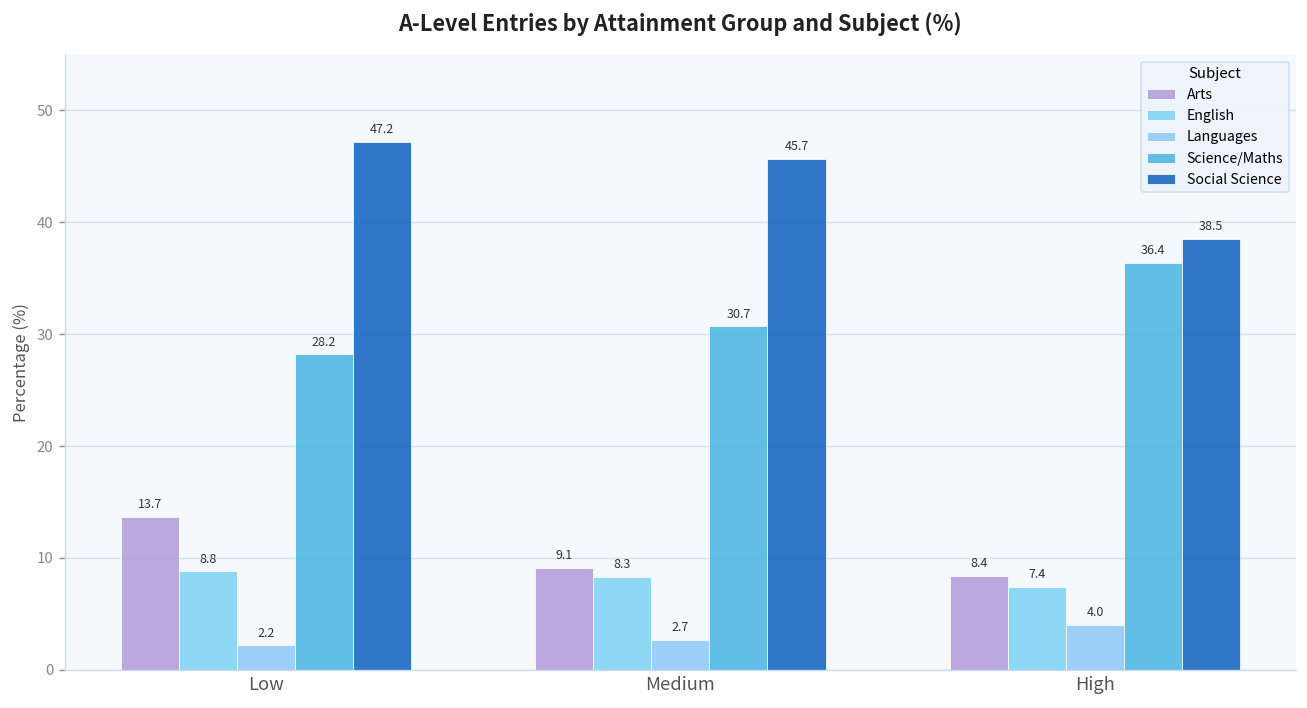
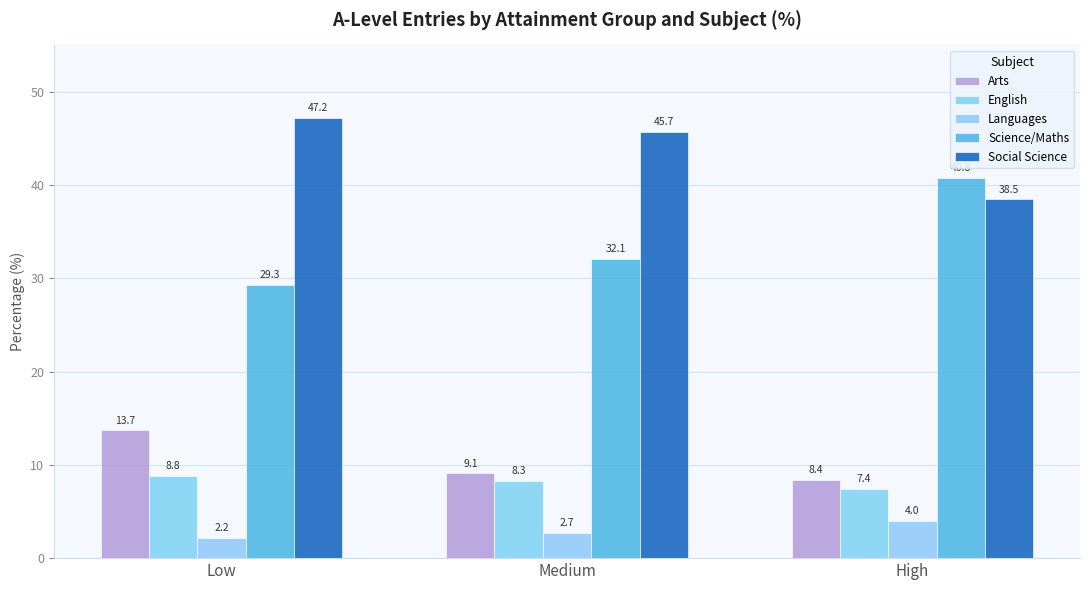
Science/Maths, Low: 28.2 -> 29.3
Science/Maths, Medium: 30.7 -> 32.1
Science/Maths, High: 36 -> 41
